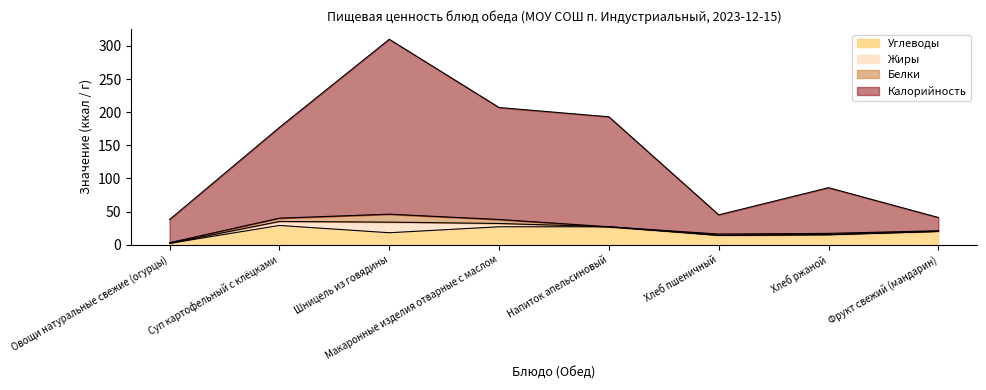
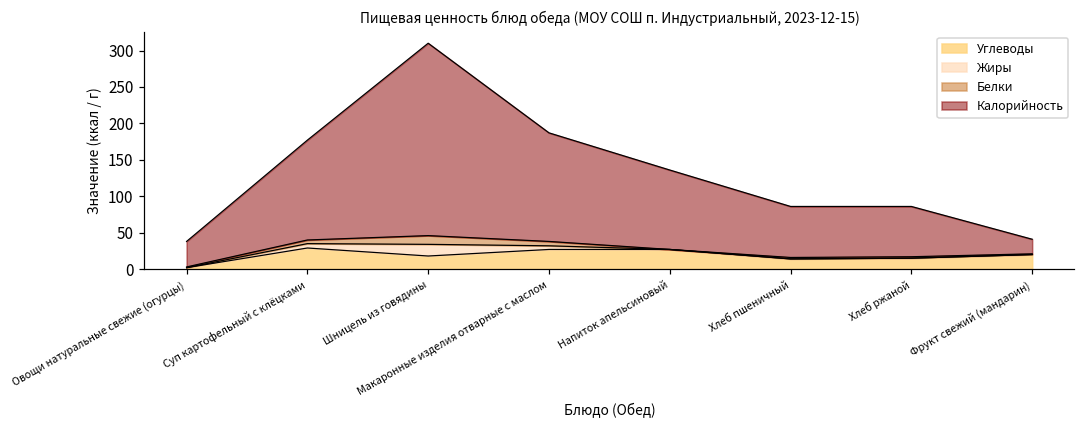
Калорийность, Макаронные изделия отварные с маслом: 170 -> 150
Калорийность, Напиток апельсиновый: 170 -> 110
Калорийность, Хлеб пшеничный: 30 -> 70
